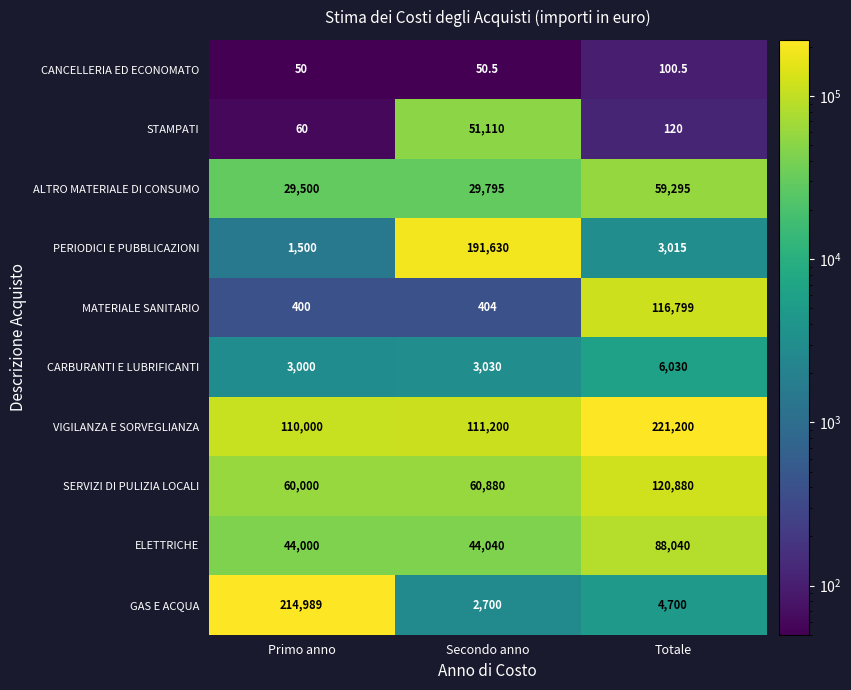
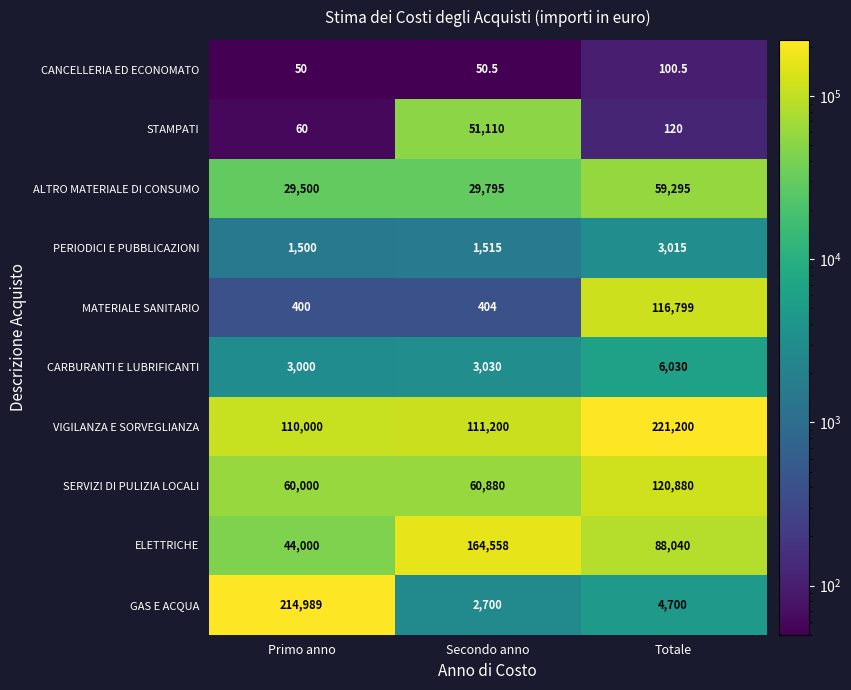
PERIODICI E PUBBLICAZIONI, Secondo anno: 191,630 -> 1,515
ELETTRICHE, Secondo anno: 44,040 -> 164,558
